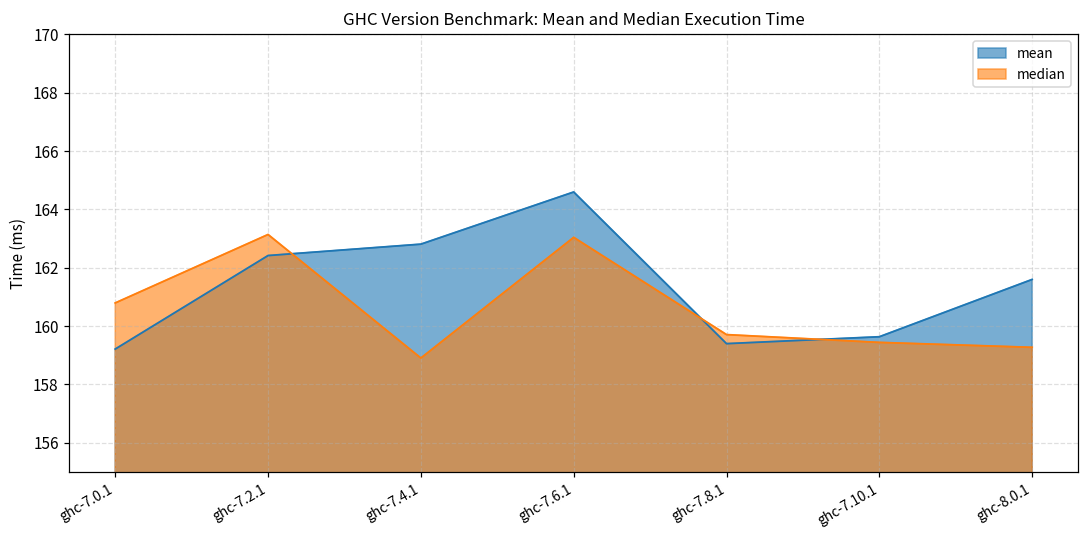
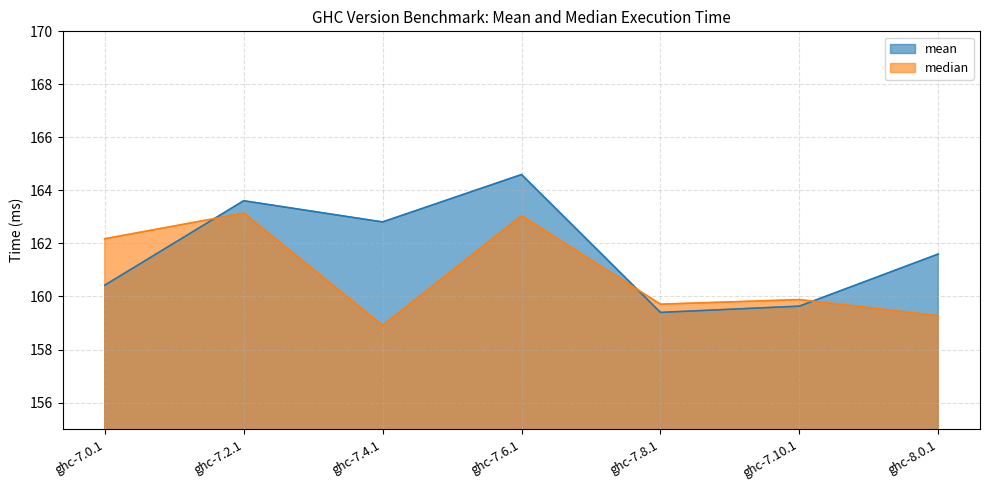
mean, ghc-7.0.1: 159.2 -> 160.4
median, ghc-7.0.1: 160.8 -> 162.2
mean, ghc-7.2.1: 162.4 -> 163.6
median, ghc-7.10.1: 159.4 -> 159.9
